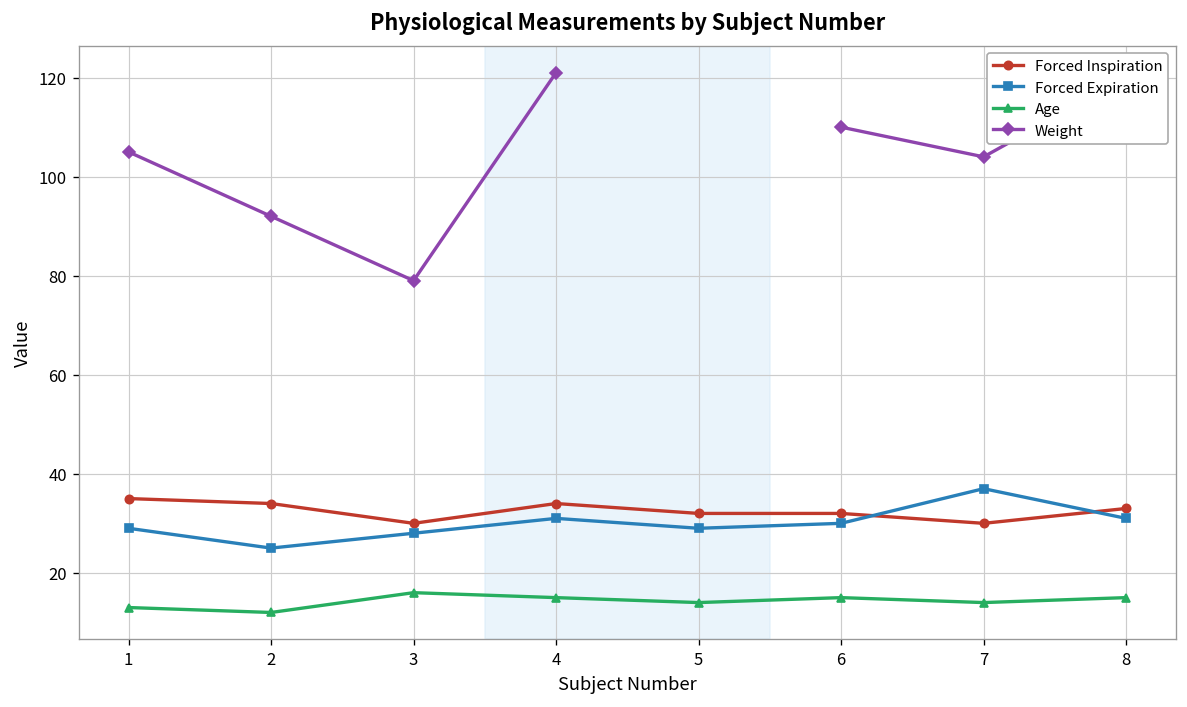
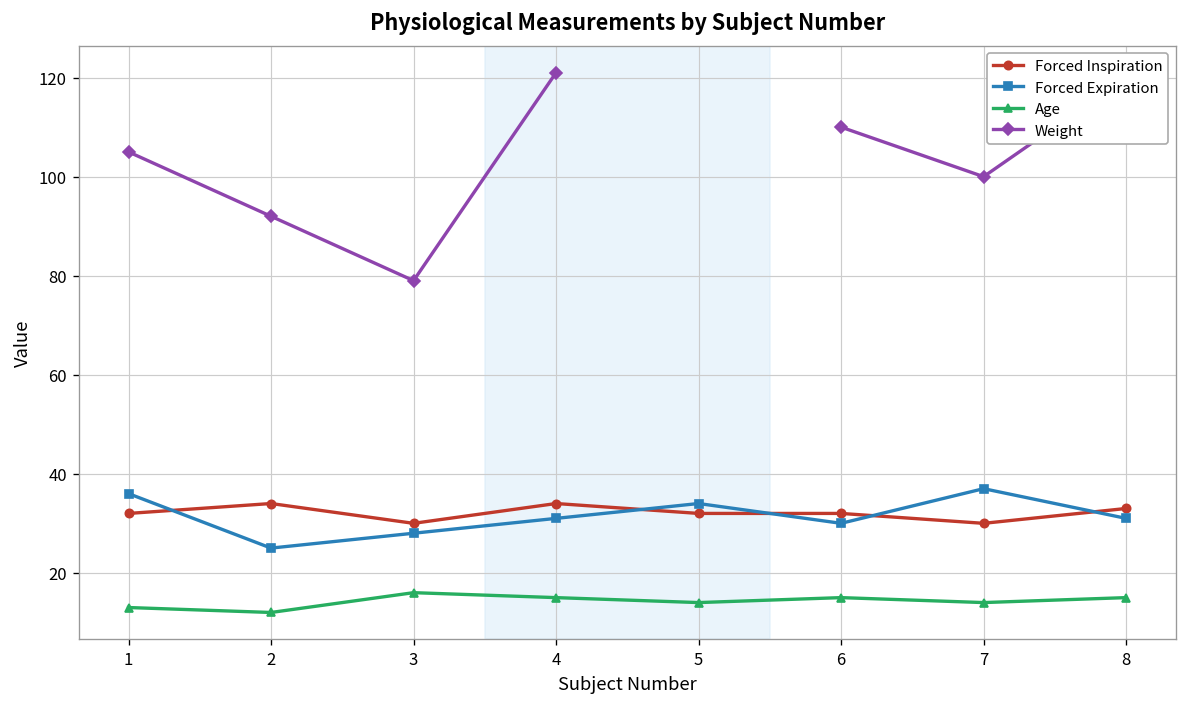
Forced Inspiration, 1: 35 -> 32
Forced Expiration, 1: 29 -> 36
Forced Expiration, 5: 29 -> 34
Weight, 7: 104 -> 100
